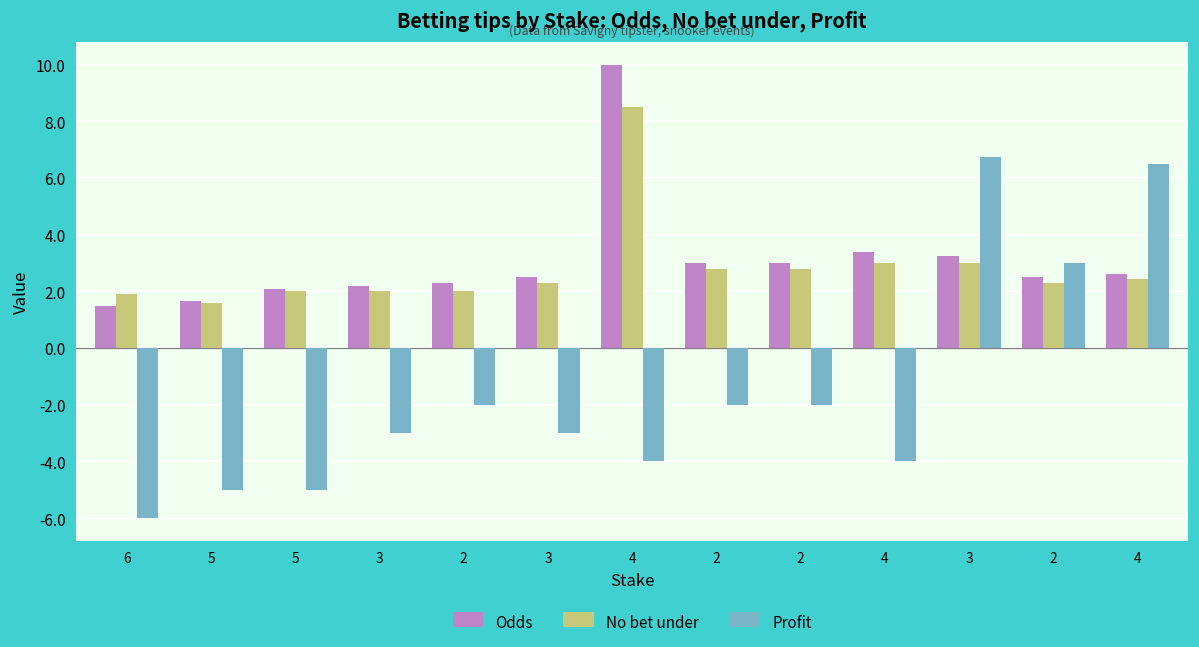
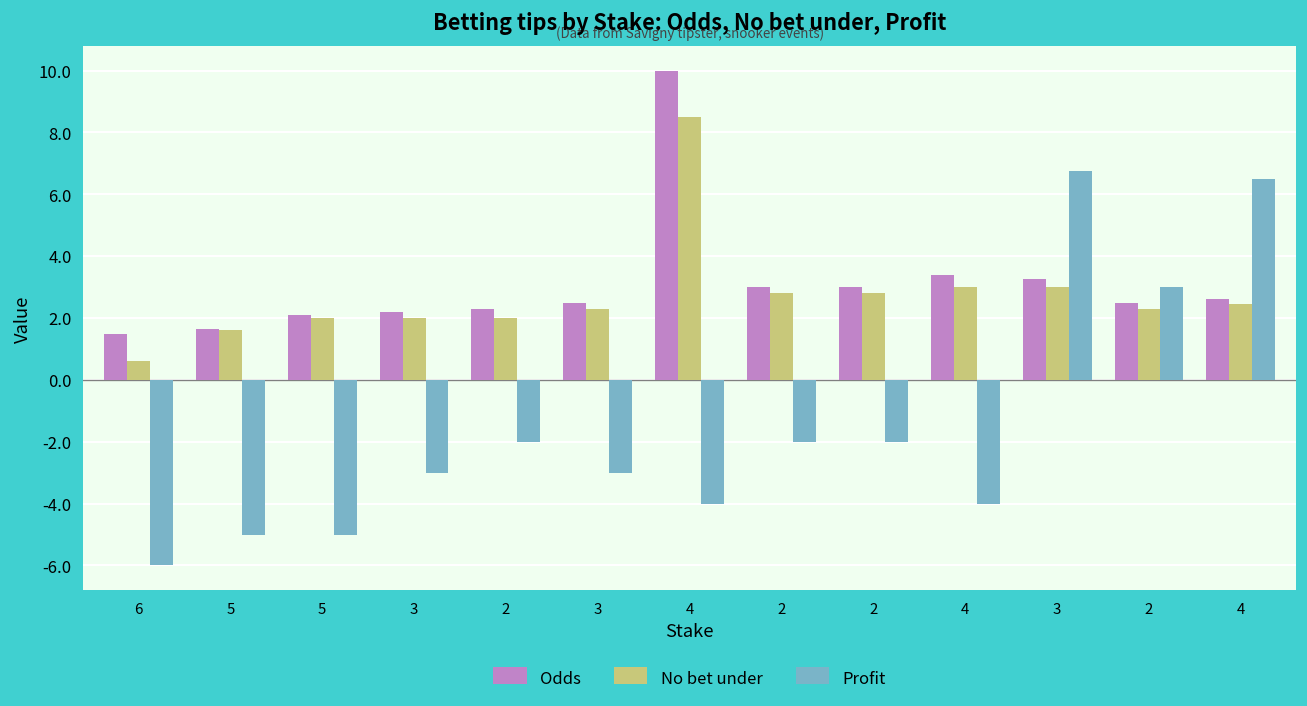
No bet under, 6: 1.9 -> 0.6
